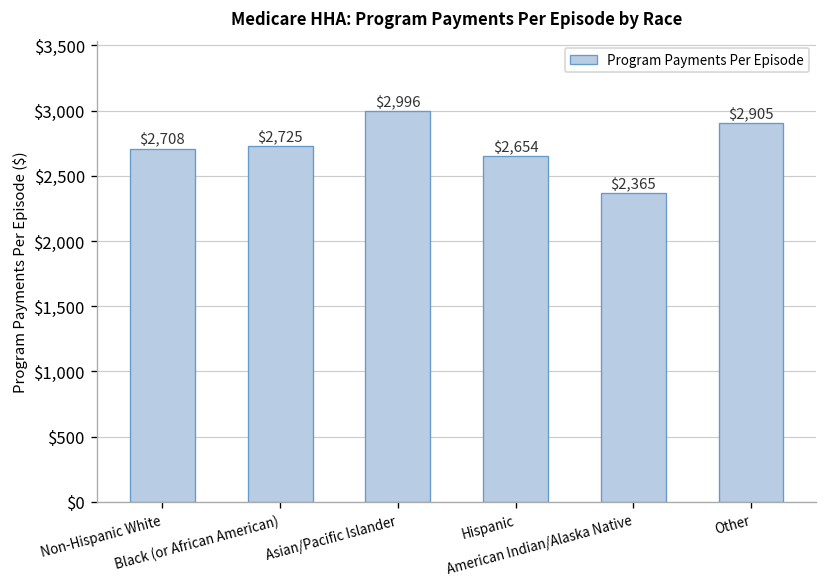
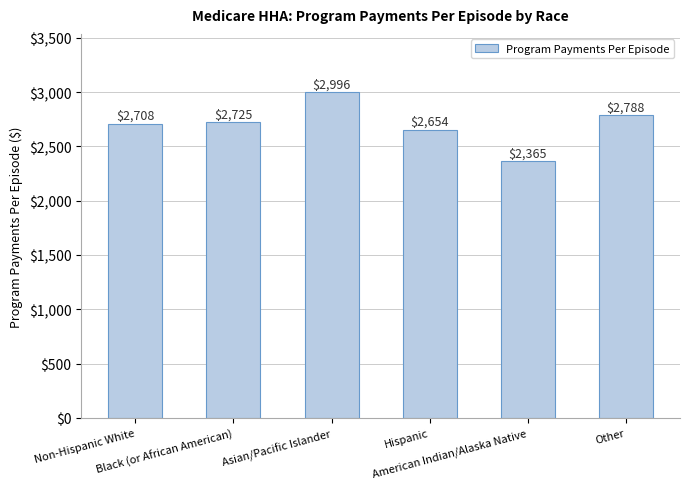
Other: $2,905 -> $2,788
